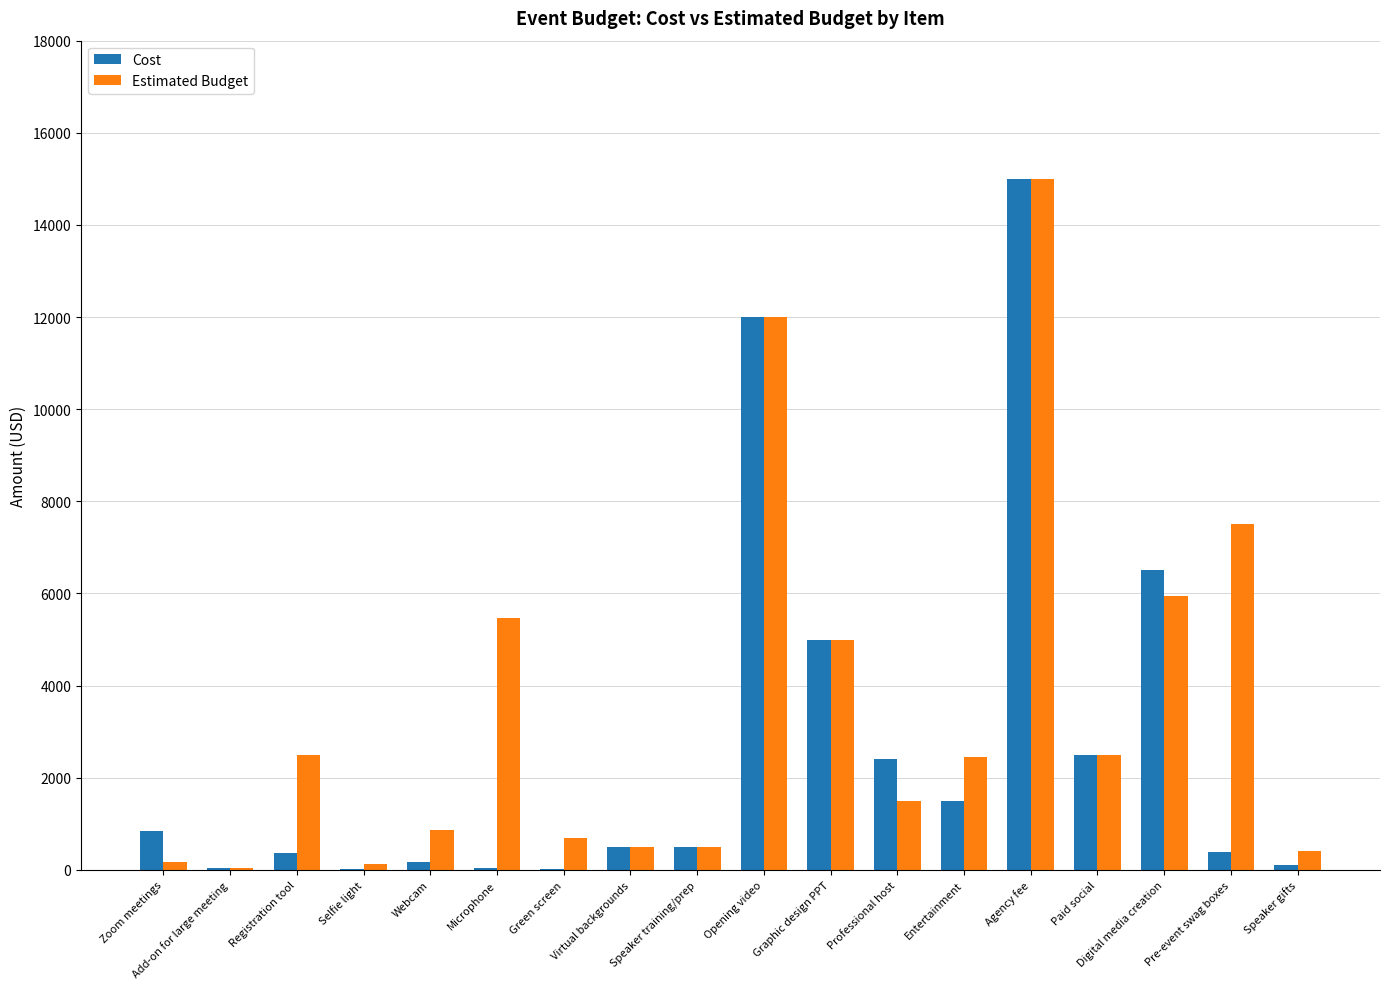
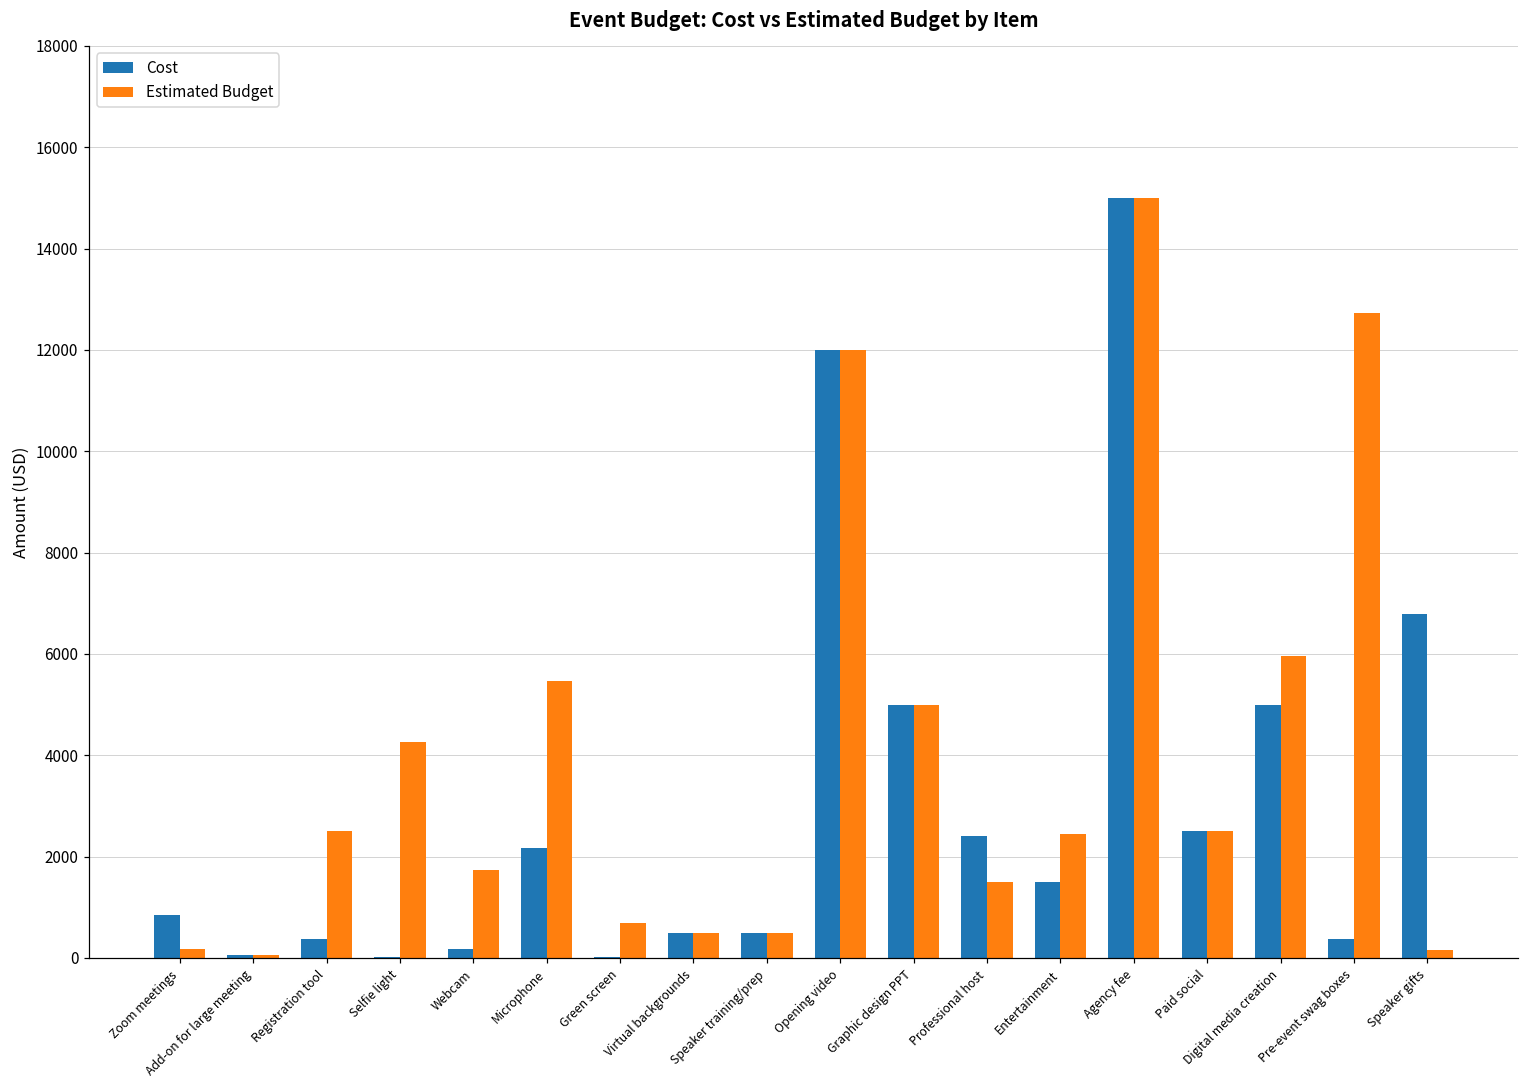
Estimated Budget, Selfie light: 100 -> 4300
Estimated Budget, Webcam: 900 -> 1700
Cost, Microphone: 0 -> 2200
Cost, Digital media creation: 6500 -> 5000
Estimated Budget, Pre-event swag boxes: 7500 -> 12700
Cost, Speaker gifts: 100 -> 6800
Estimated Budget, Speaker gifts: 400 -> 200
